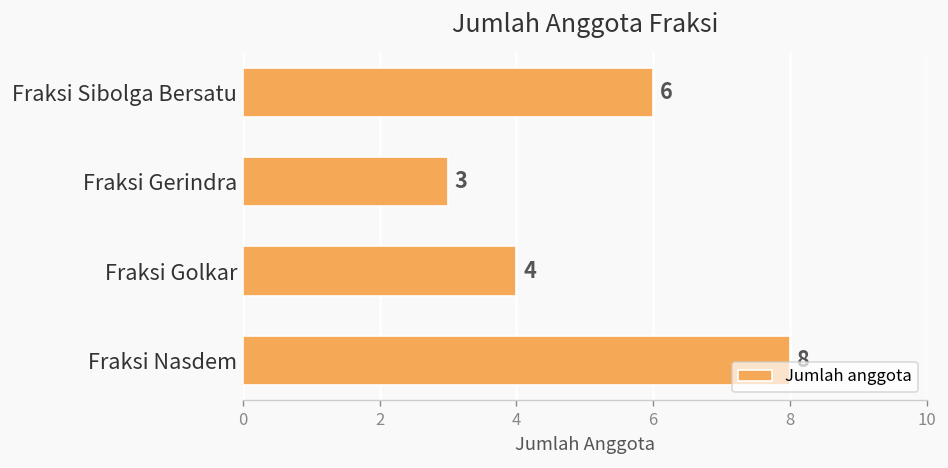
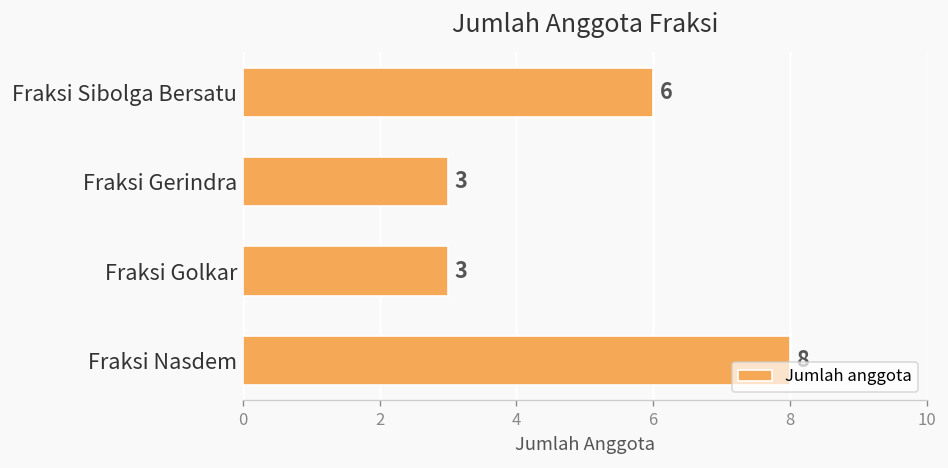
Fraksi Golkar: 4 -> 3
